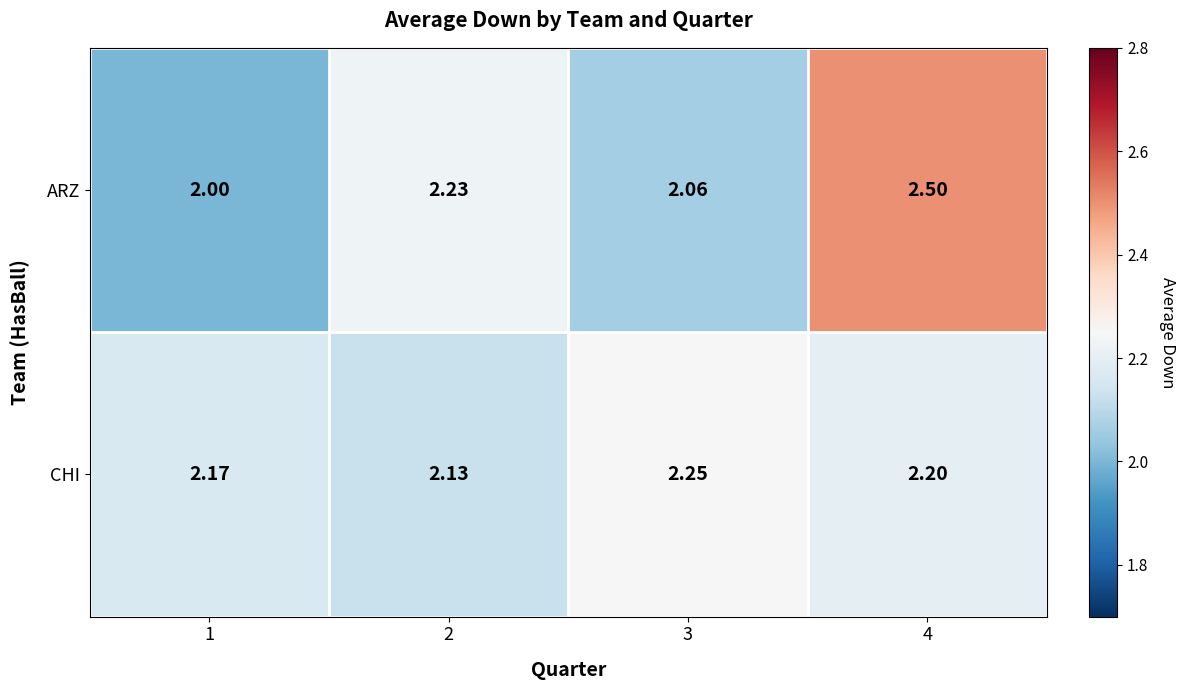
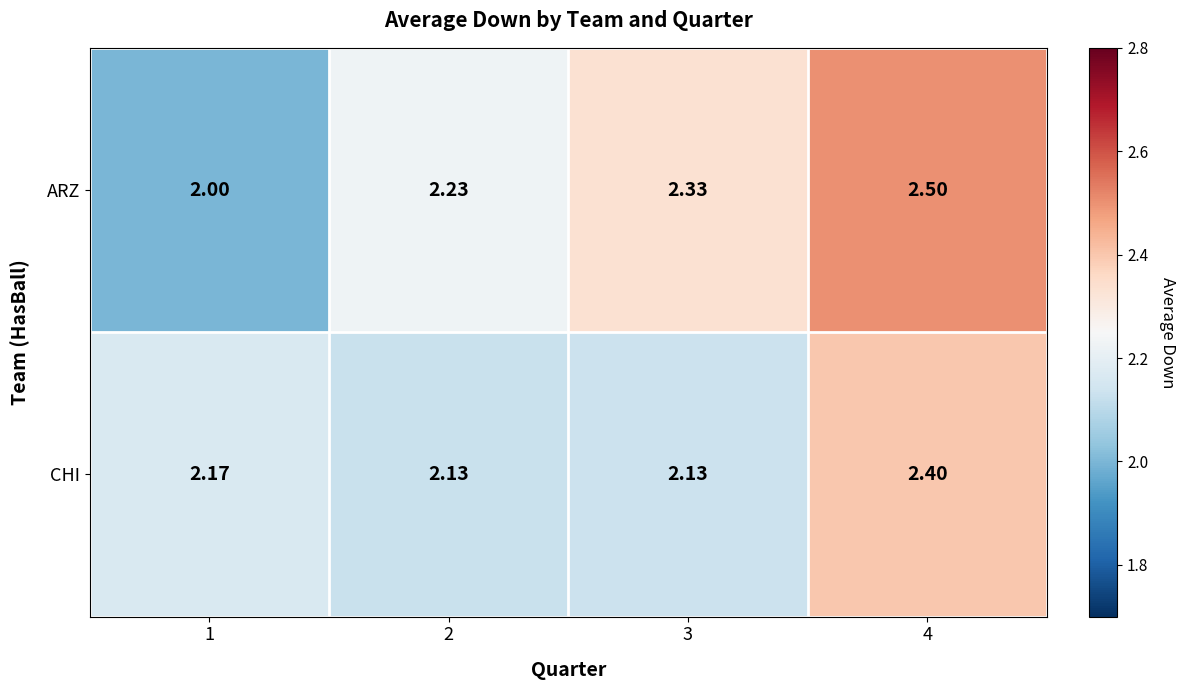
ARZ, 3: 2.06 -> 2.33
CHI, 3: 2.25 -> 2.13
CHI, 4: 2.20 -> 2.40
